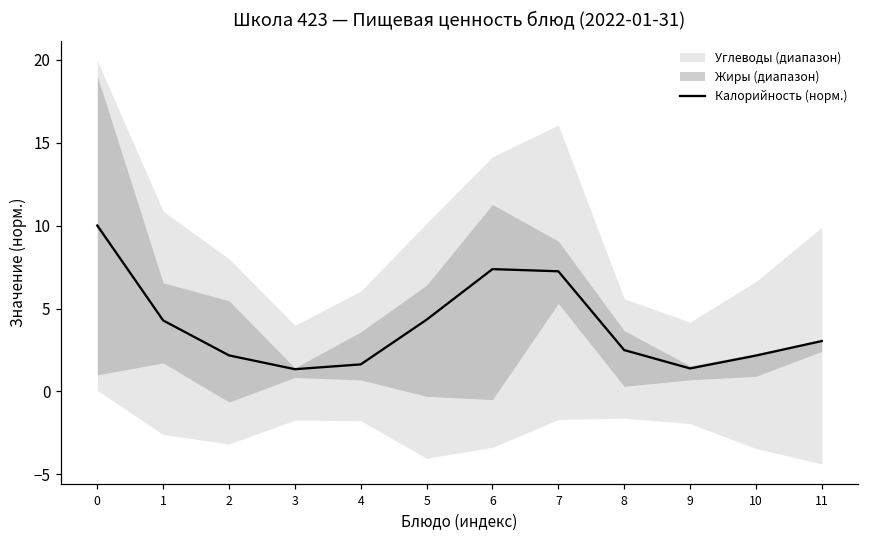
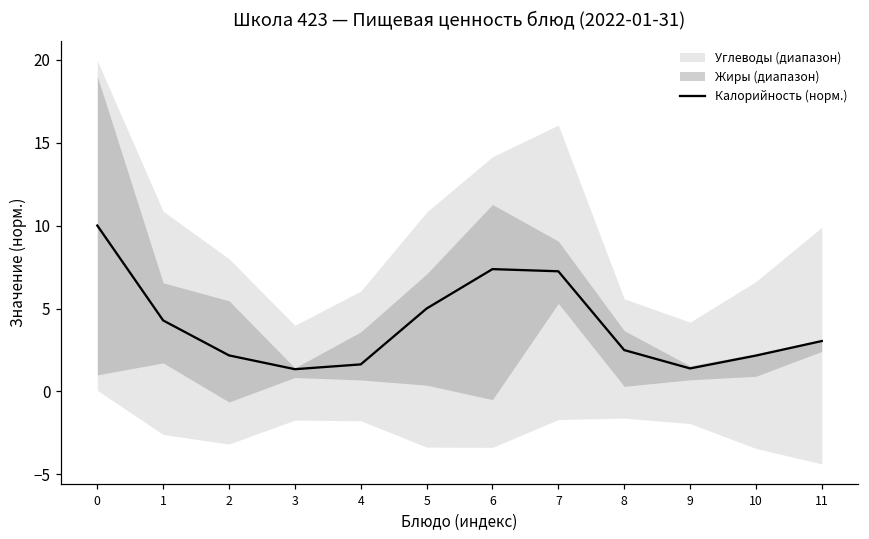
Калорийность (норм.), 5: 4.3 -> 5.0
